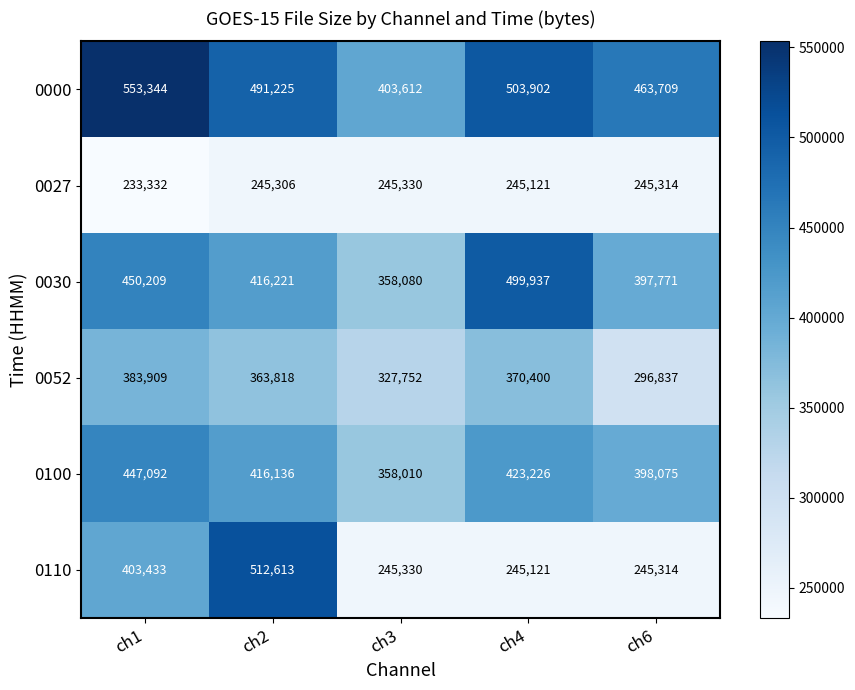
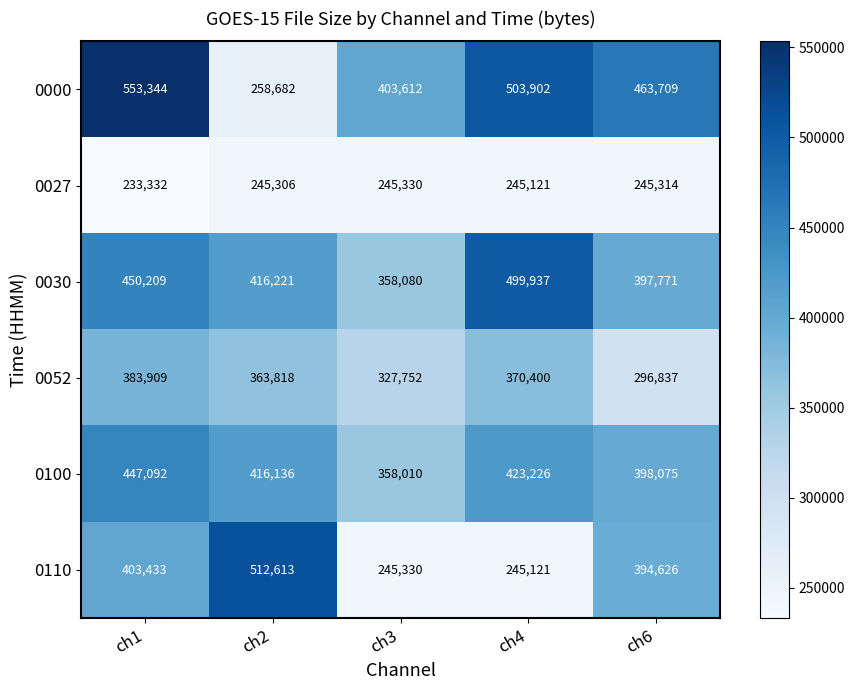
0000, ch2: 491,225 -> 258,682
0110, ch6: 245,314 -> 394,626
